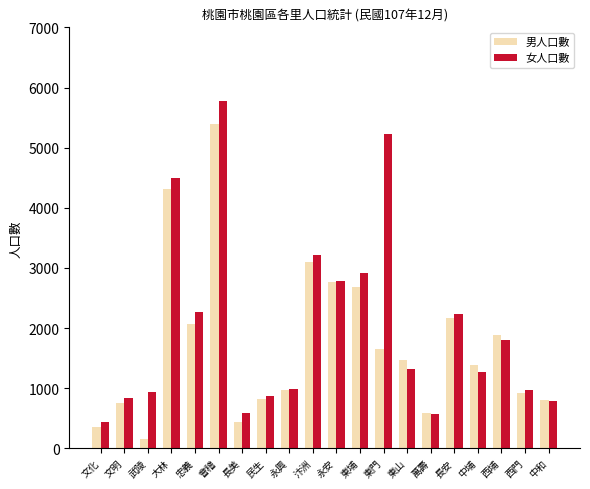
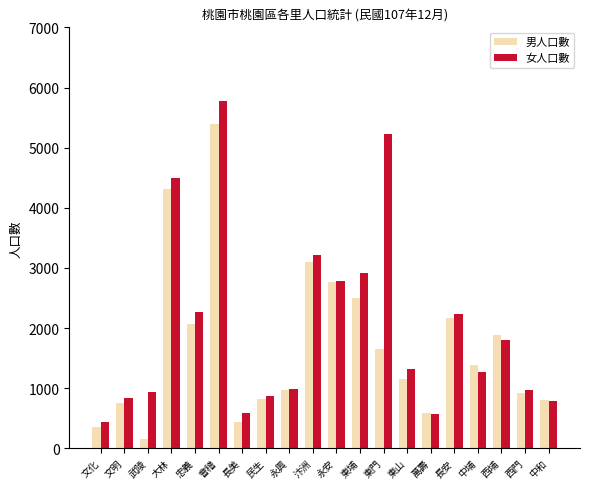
男人口數, 東埔: 2700 -> 2500
男人口數, 東山: 1500 -> 1100
